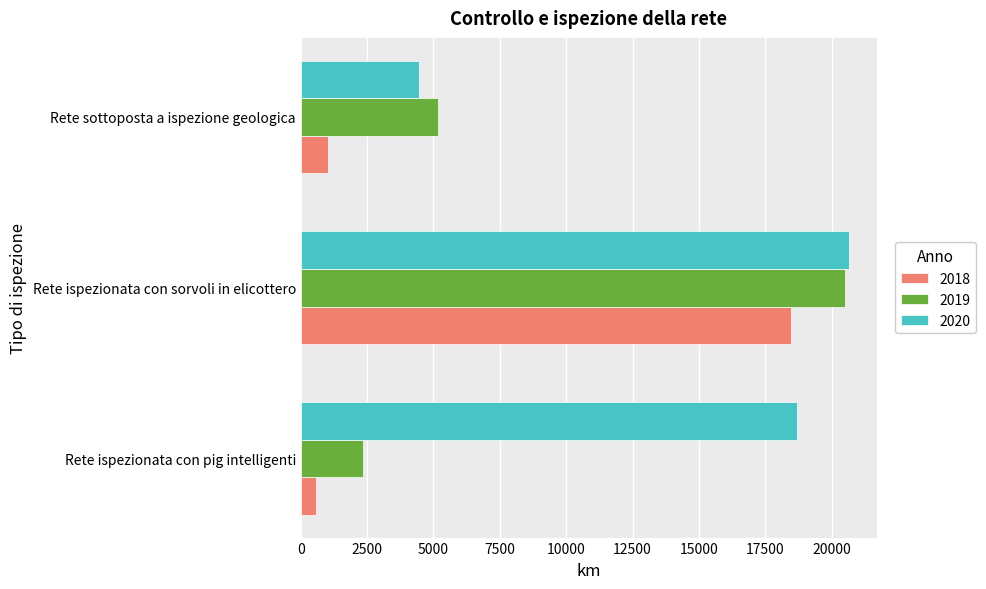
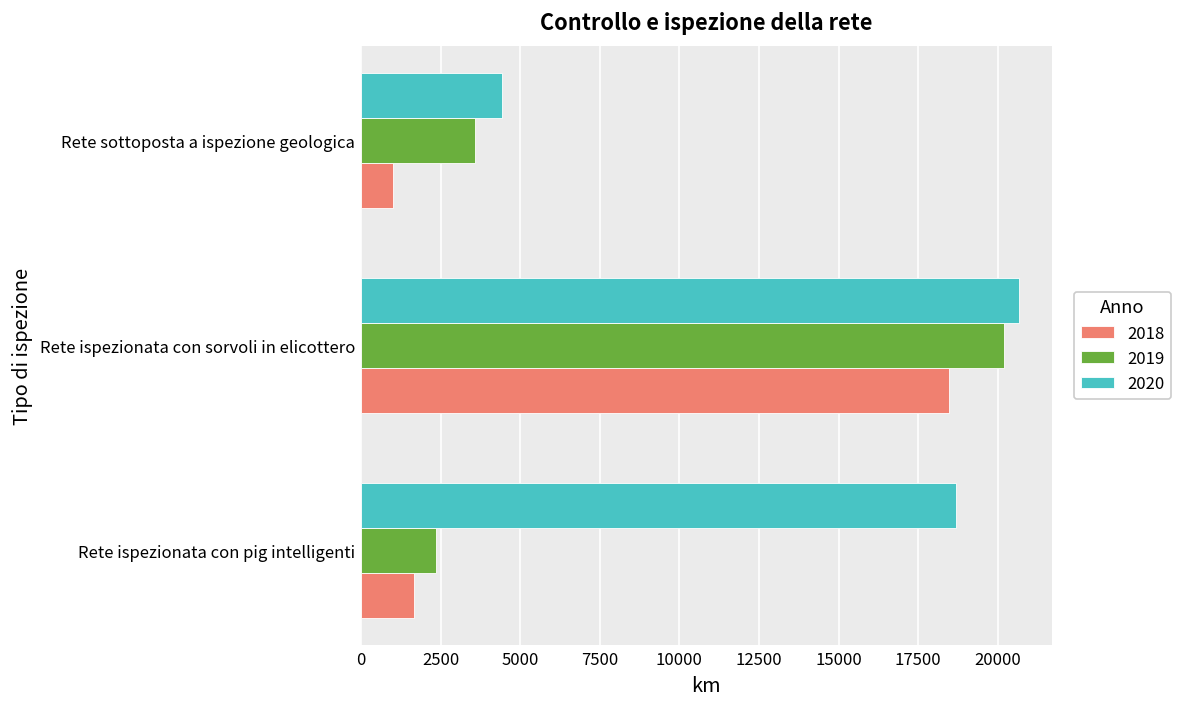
2019, Rete sottoposta a ispezione geologica: 5200 -> 3600
2019, Rete ispezionata con sorvoli in elicottero: 20500 -> 20200
2018, Rete ispezionata con pig intelligenti: 600 -> 1700
